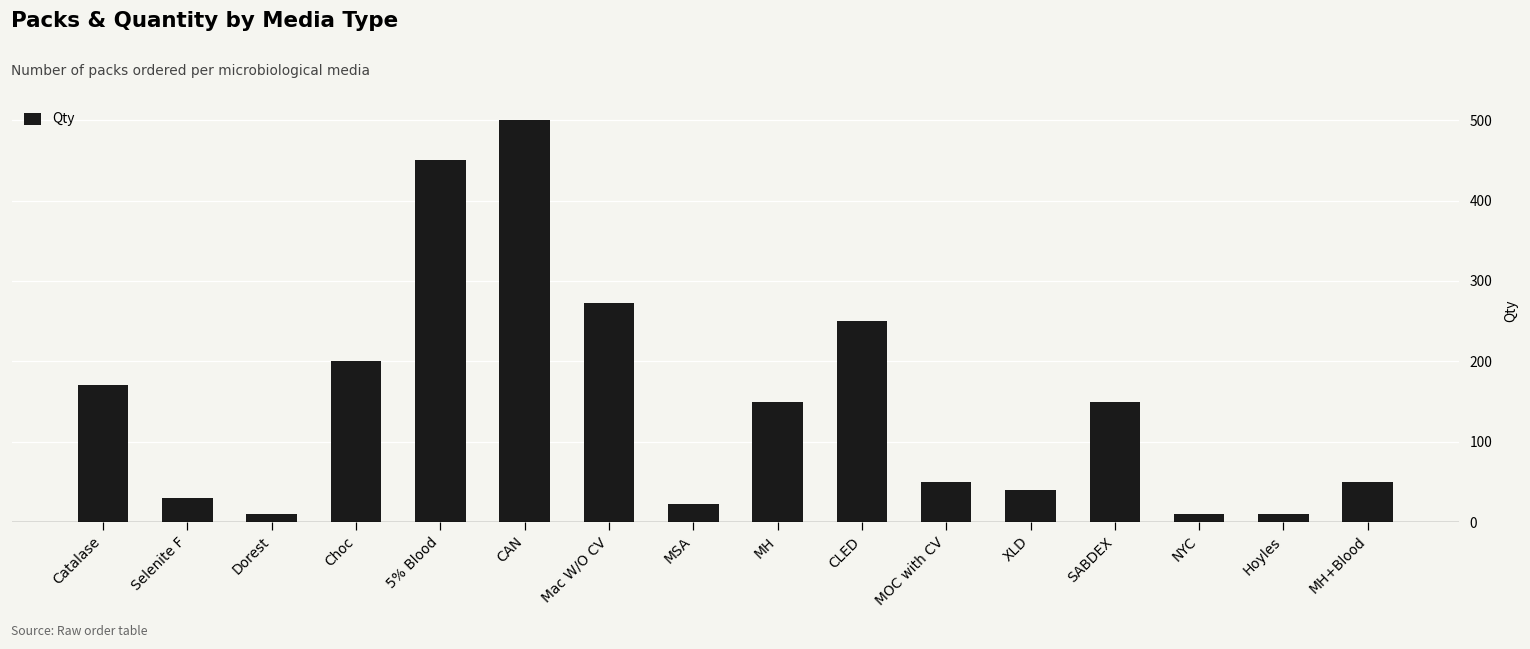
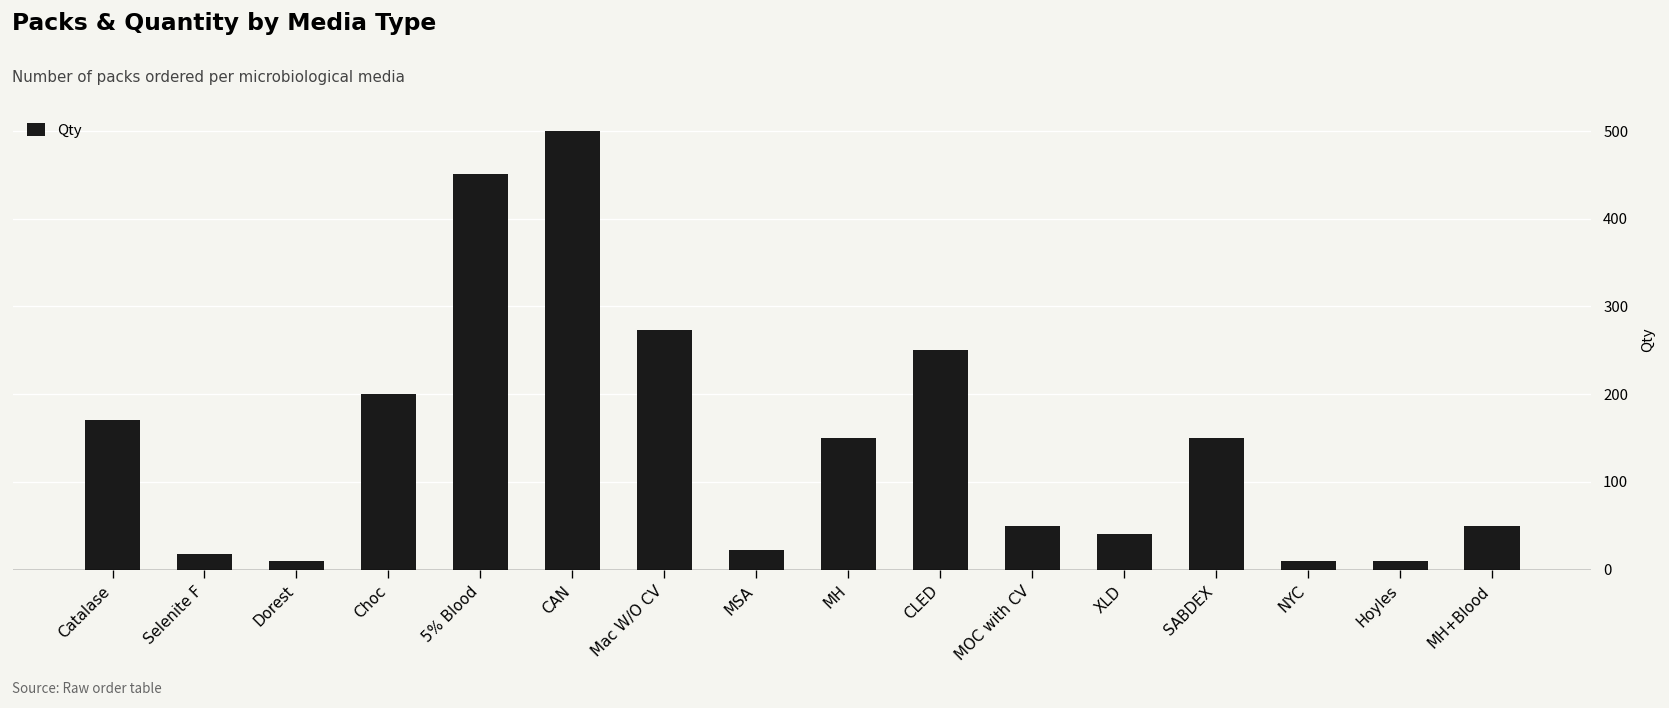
Selenite F: 30 -> 20
